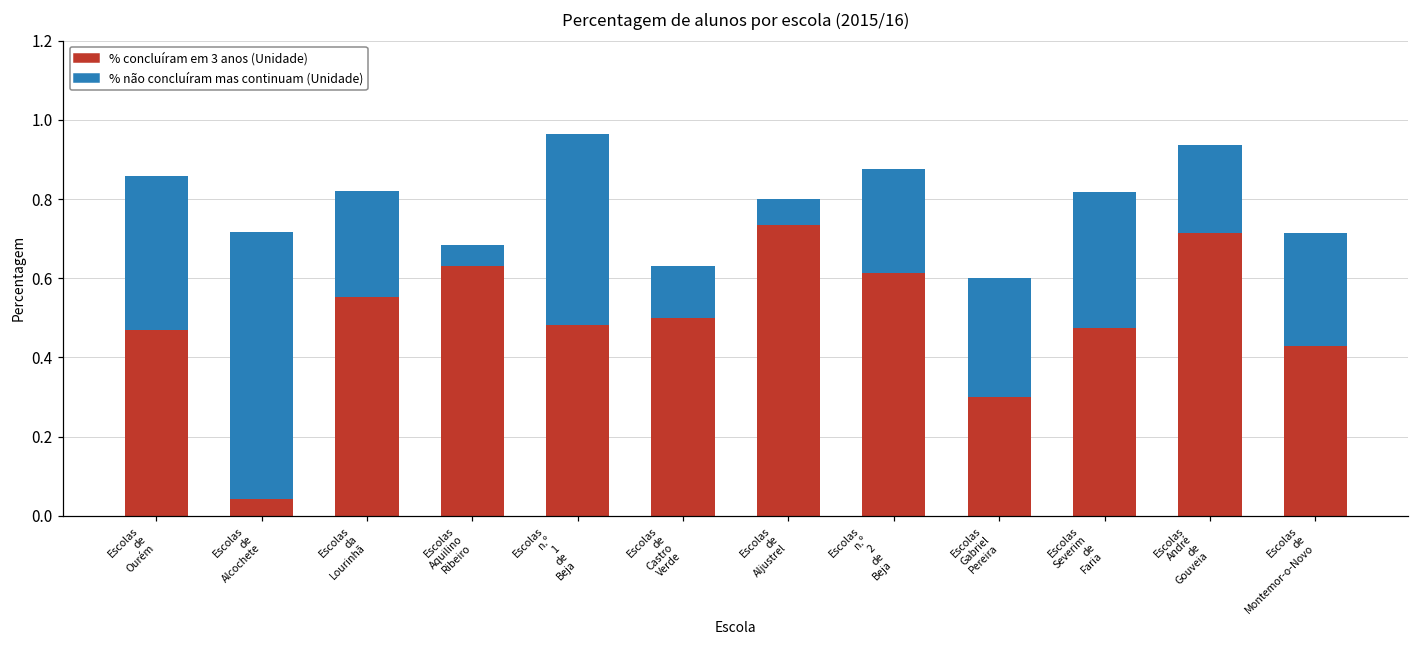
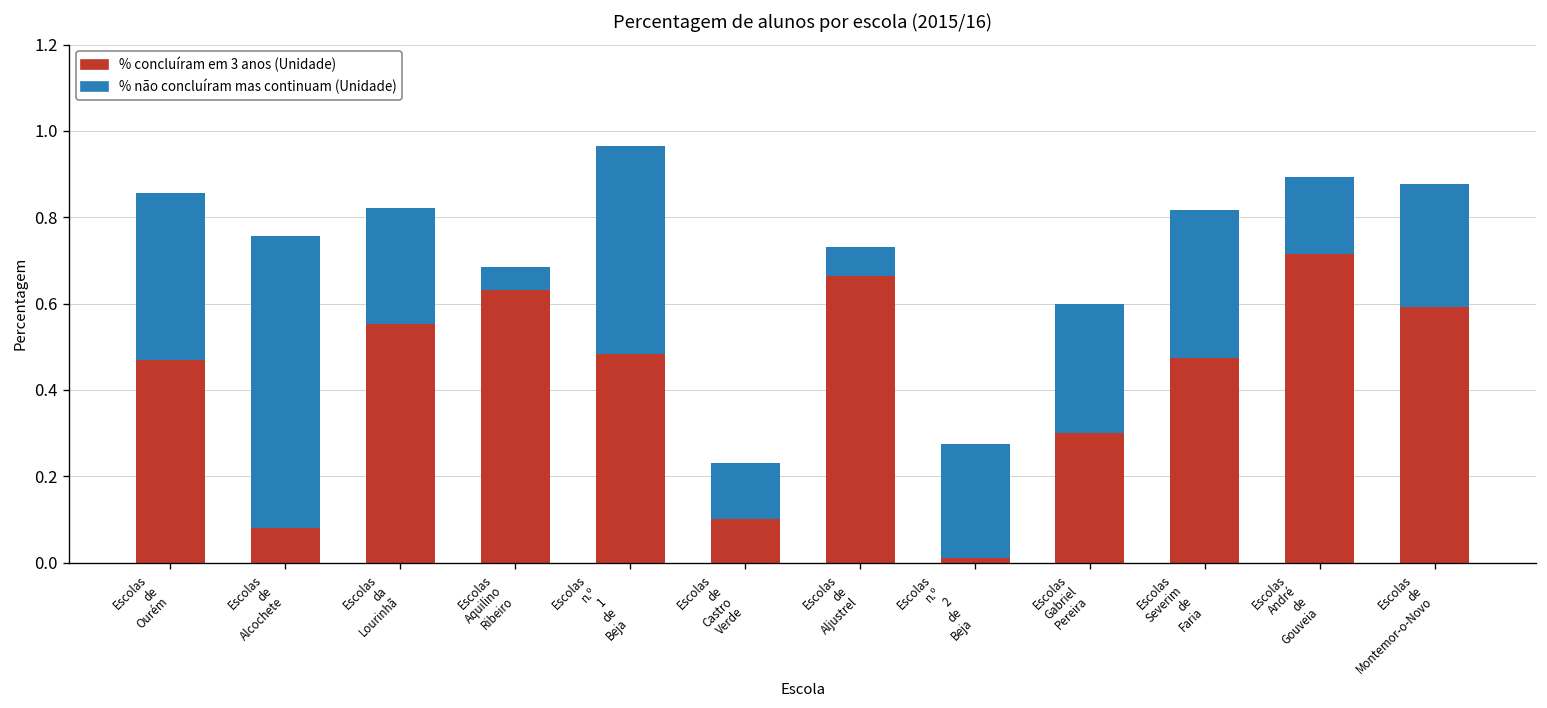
% concluíram em 3 anos (Unidade), Escolas de Alcochete: 0.04 -> 0.08
% concluíram em 3 anos (Unidade), Escolas de Castro Verde: 0.5 -> 0.1
% concluíram em 3 anos (Unidade), Escolas de Aljustrel: 0.73 -> 0.66
% concluíram em 3 anos (Unidade), Escolas n.º 2 de Beja: 0.61 -> 0.01
% não concluíram mas continuam (Unidade), Escolas André de Gouveia: 0.22 -> 0.18
% concluíram em 3 anos (Unidade), Escolas de Montemor-o-Novo: 0.43 -> 0.59
